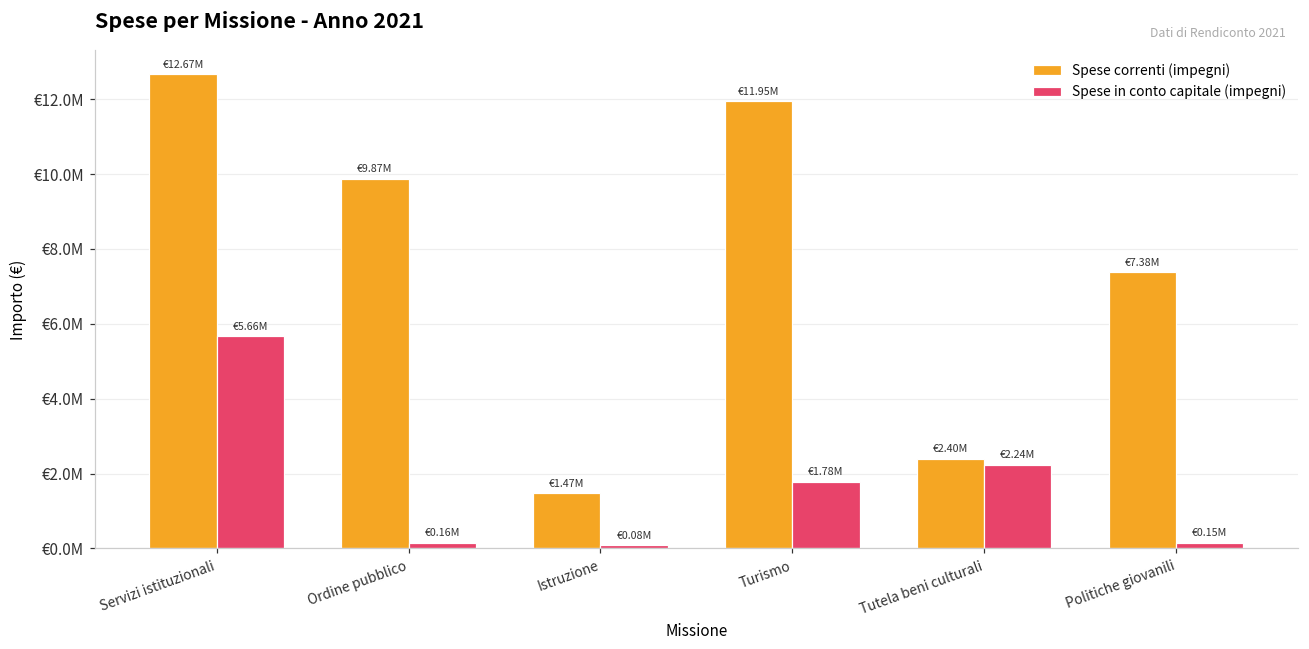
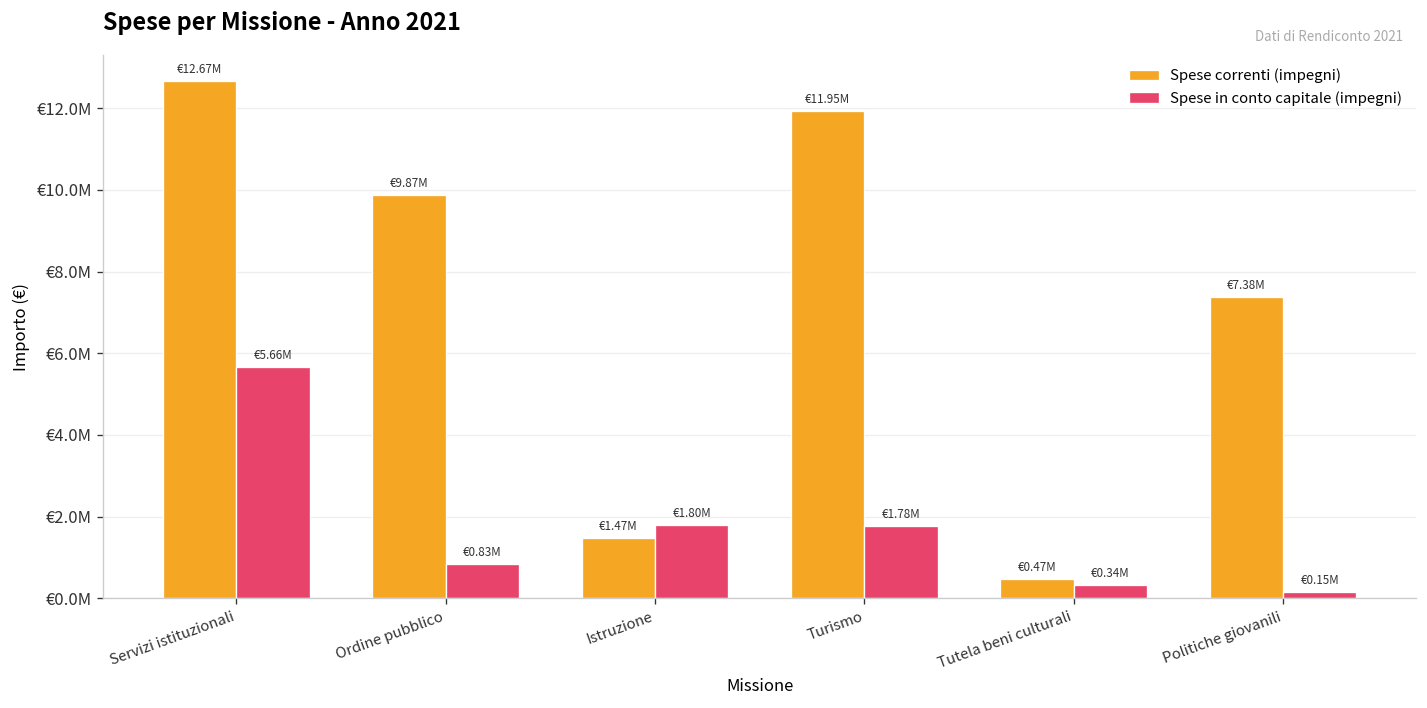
Spese in conto capitale (impegni), Ordine pubblico: €0.16M -> €0.83M
Spese in conto capitale (impegni), Istruzione: €0.08M -> €1.80M
Spese correnti (impegni), Tutela beni culturali: €2.40M -> €0.47M
Spese in conto capitale (impegni), Tutela beni culturali: €2.24M -> €0.34M
